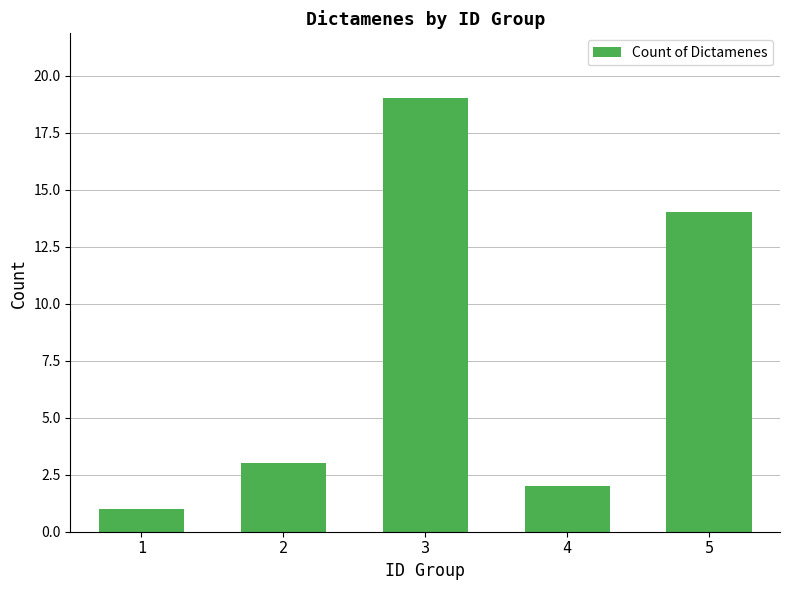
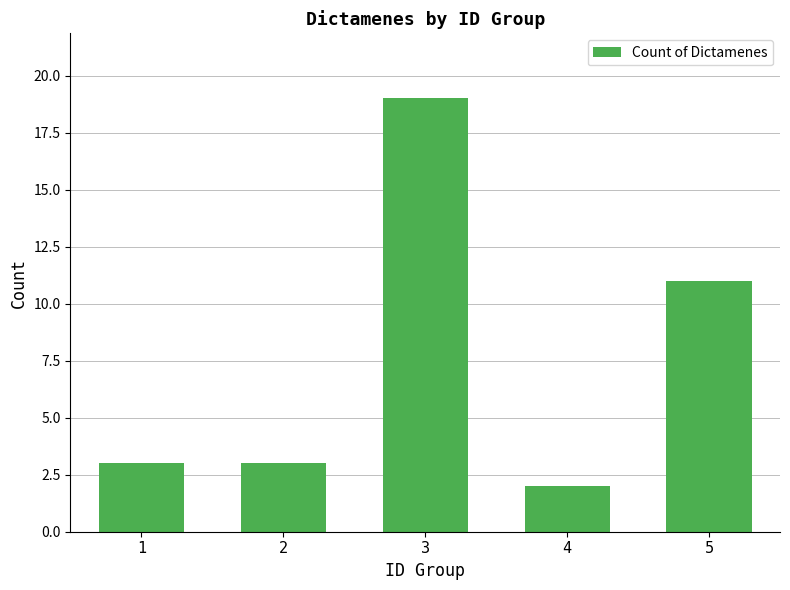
1: 1 -> 3
5: 14 -> 11
